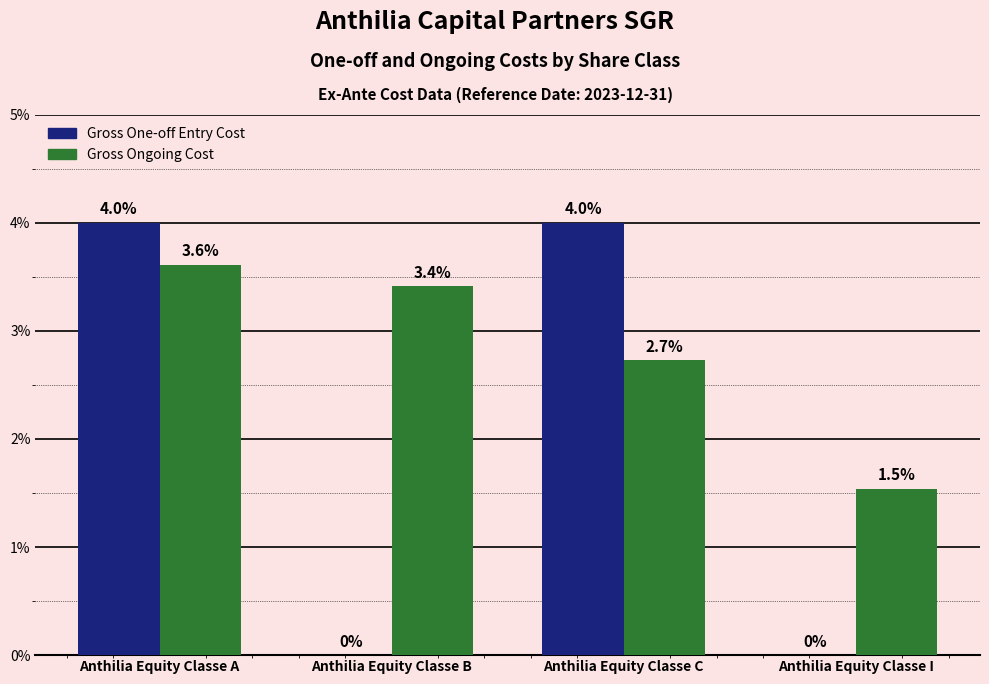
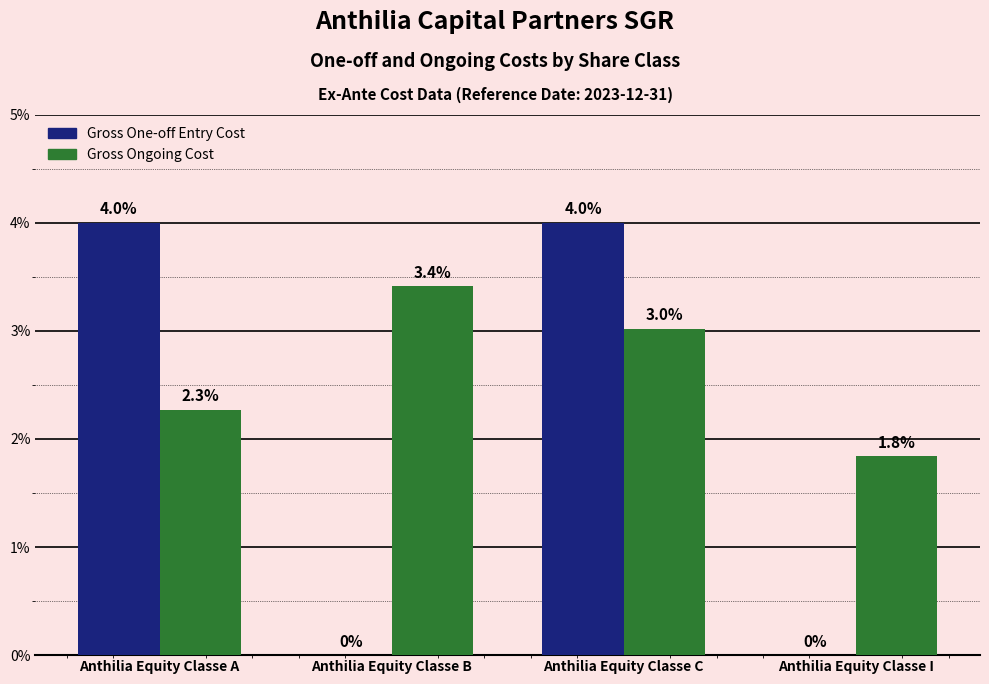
Gross Ongoing Cost, Anthilia Equity Classe A: 3.6% -> 2.3%
Gross Ongoing Cost, Anthilia Equity Classe C: 2.7% -> 3.0%
Gross Ongoing Cost, Anthilia Equity Classe I: 1.5% -> 1.8%
